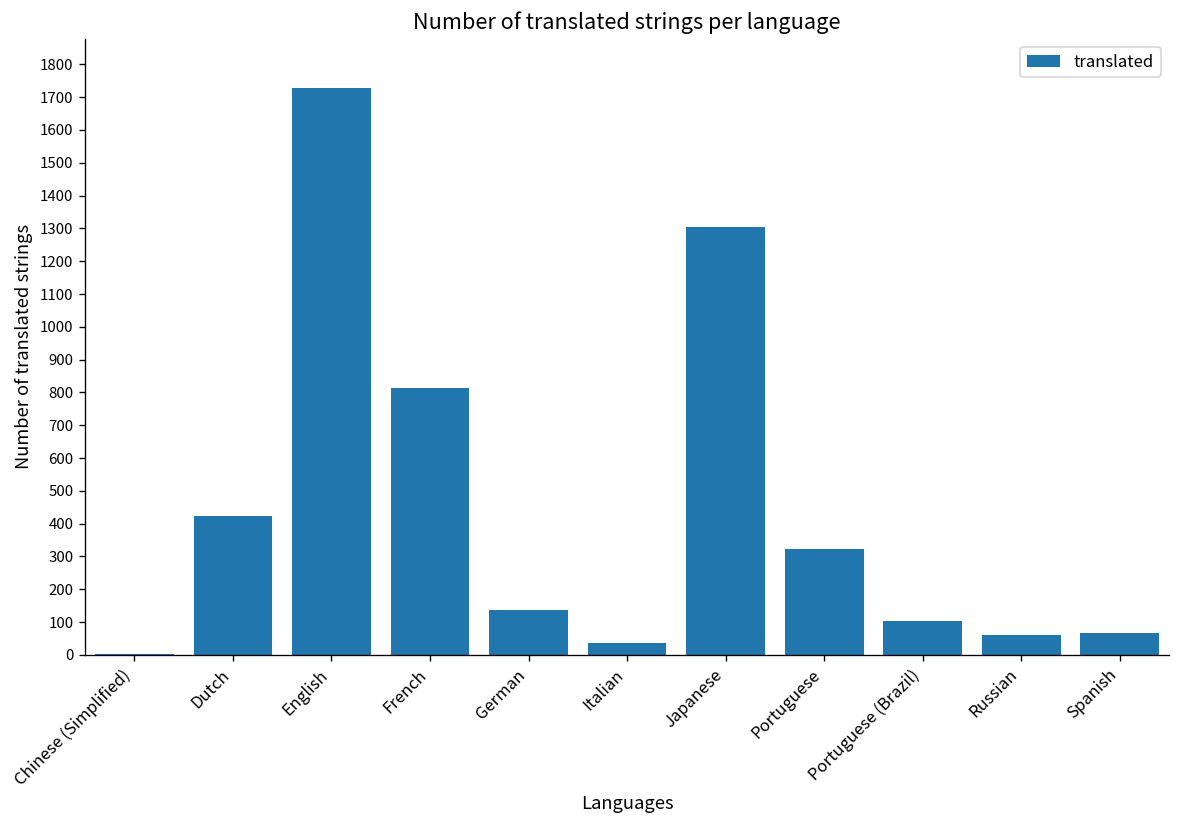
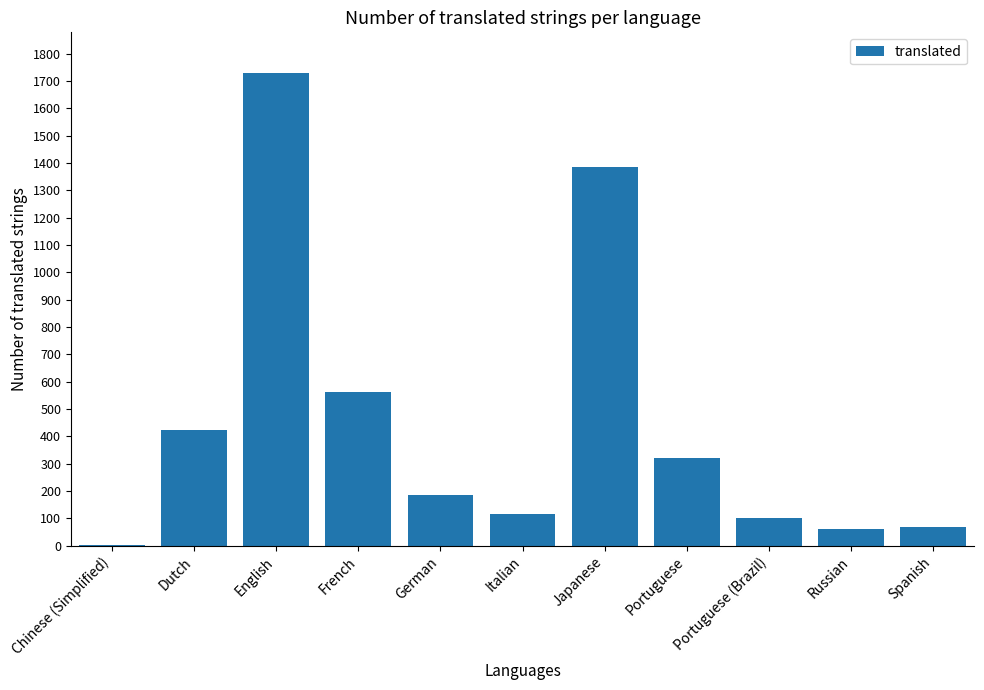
French: 810 -> 560
German: 140 -> 180
Italian: 40 -> 120
Japanese: 1300 -> 1390
